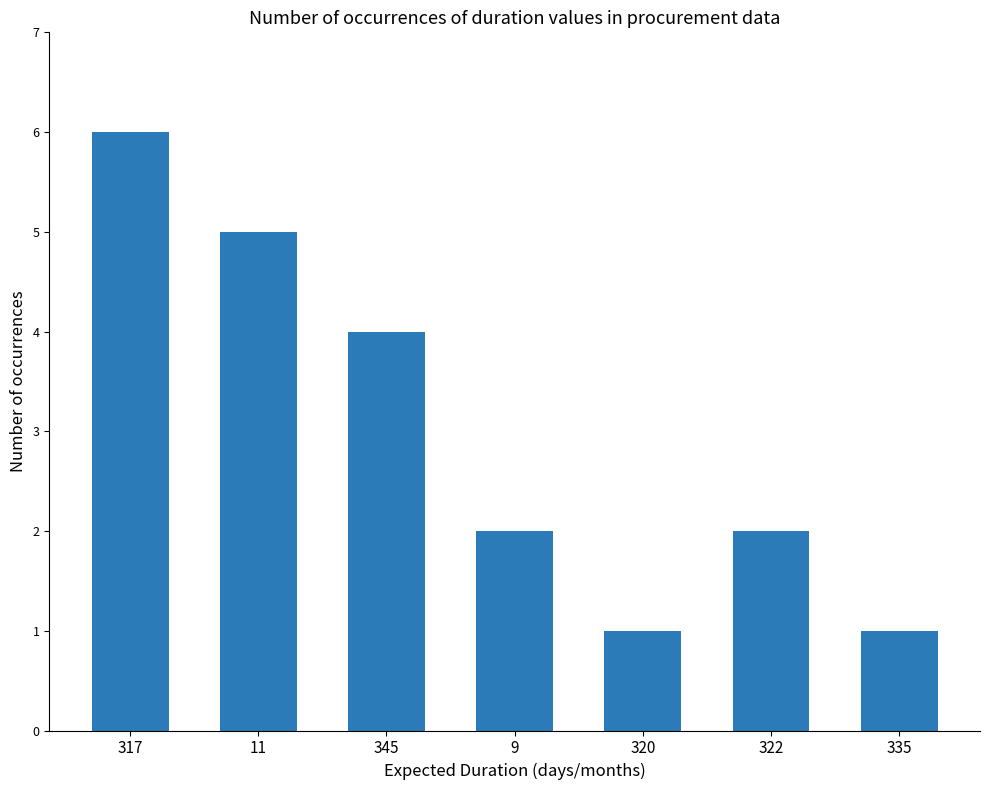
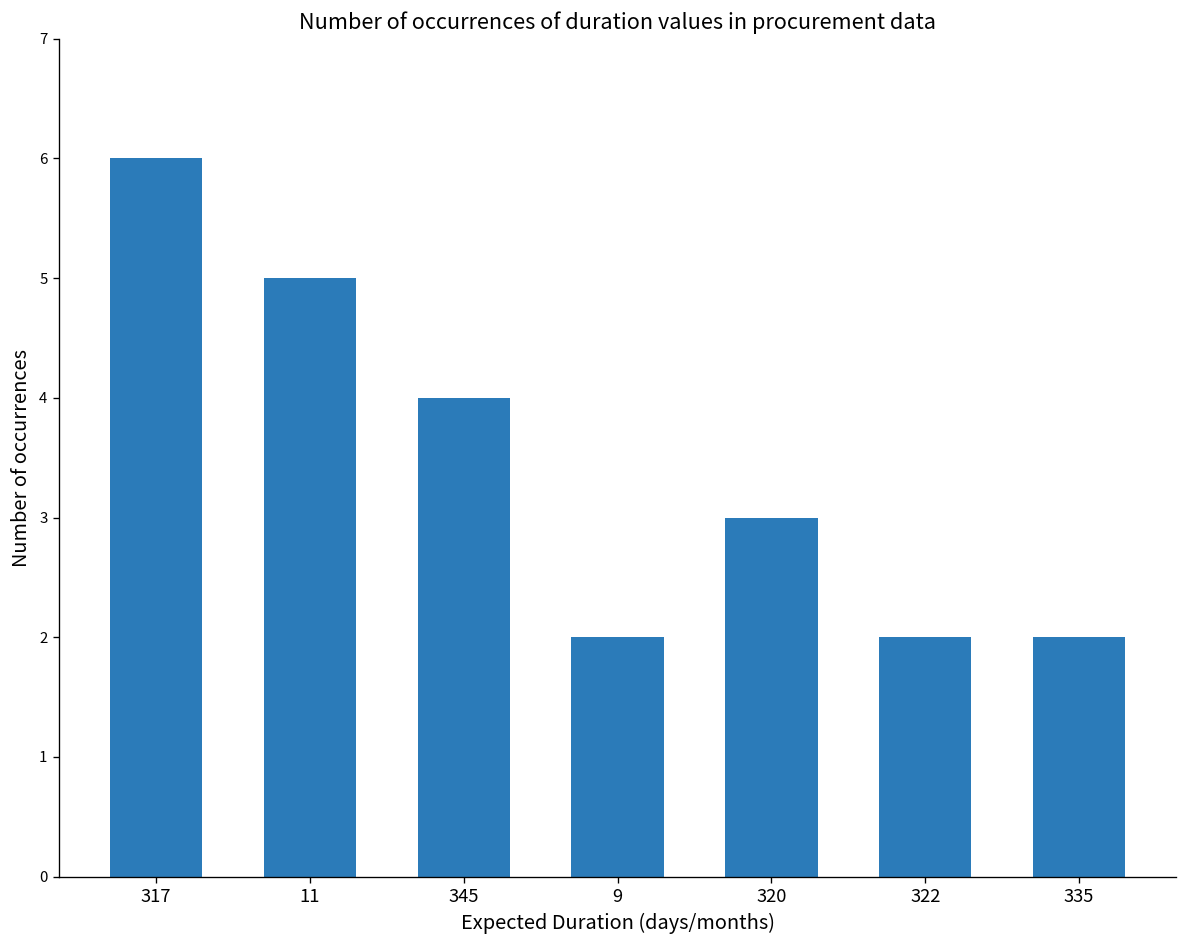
320: 1 -> 3
335: 1 -> 2
